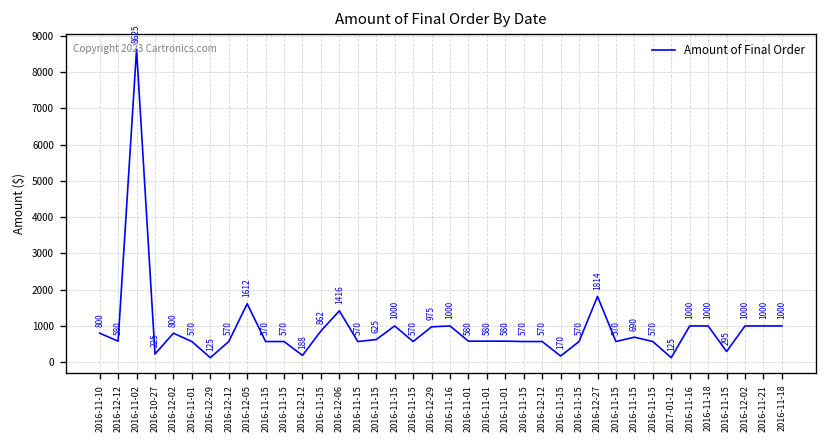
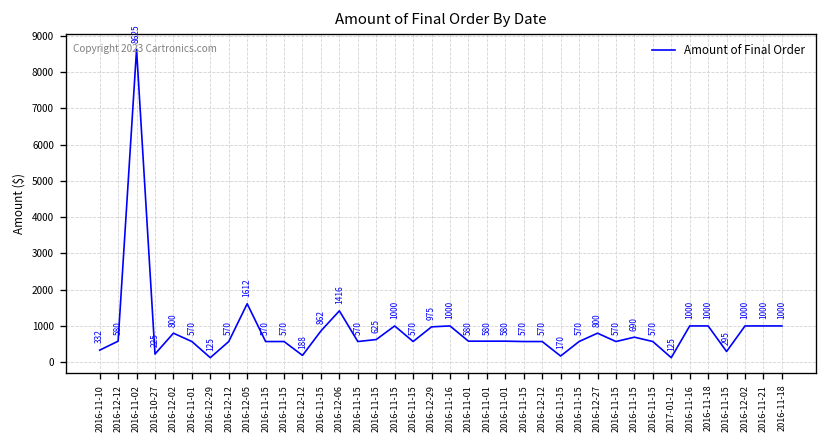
2016-11-10: 800 -> 332
2016-12-27: 1814 -> 800
